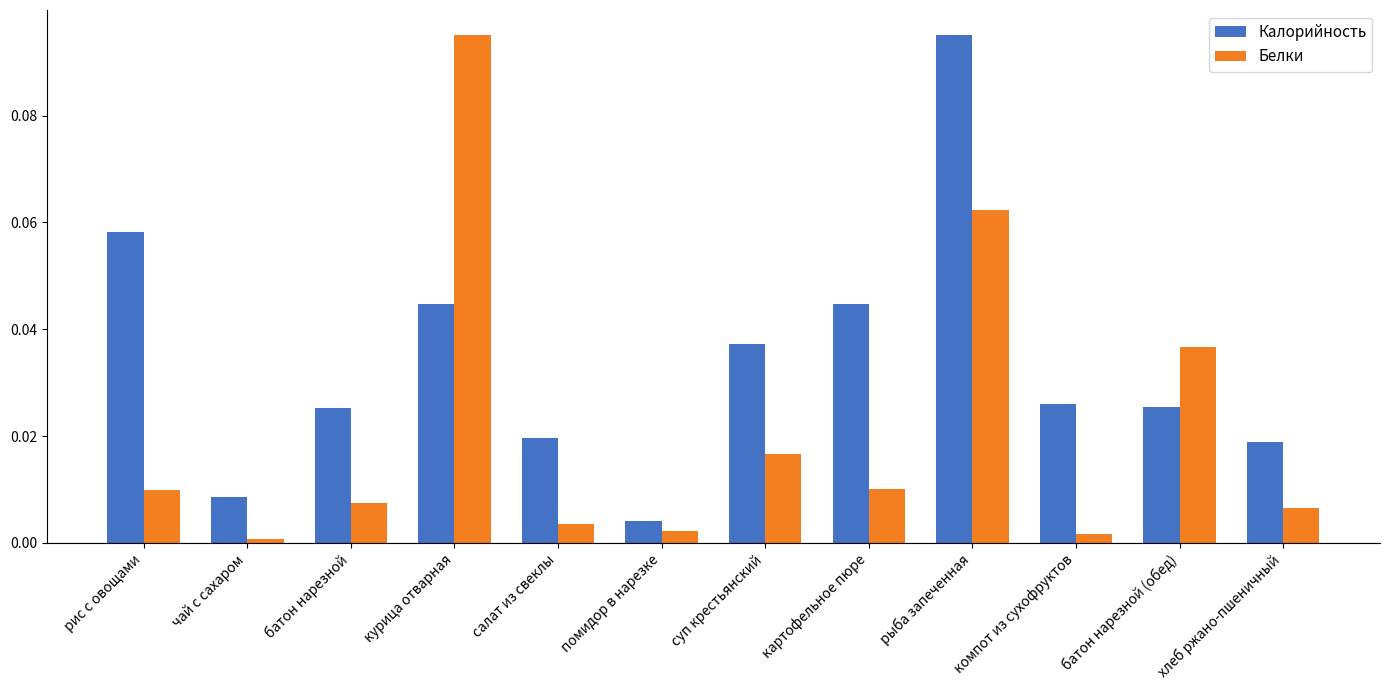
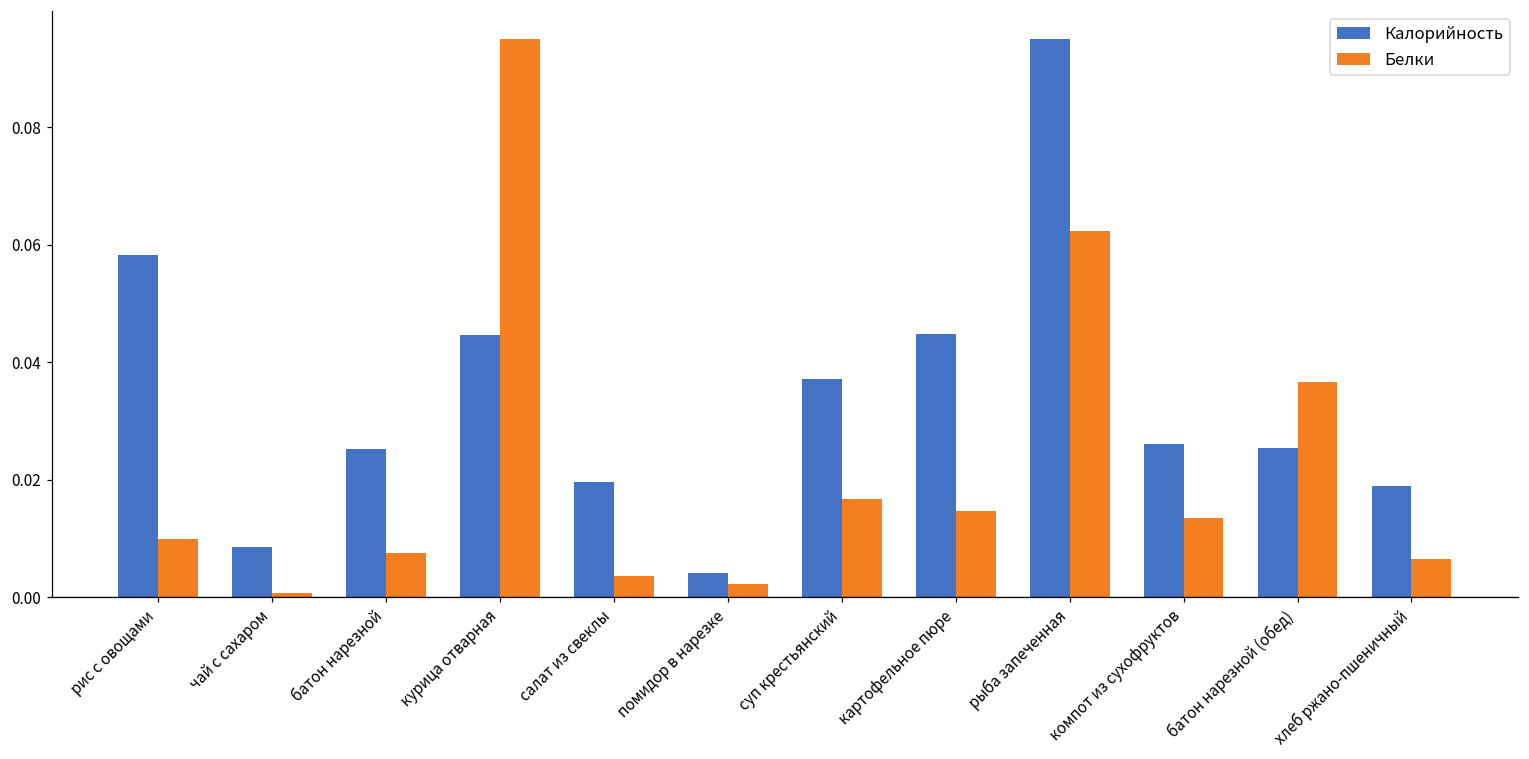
Белки, картофельное пюре: 0.010 -> 0.015
Белки, компот из сухофруктов: 0.002 -> 0.013
